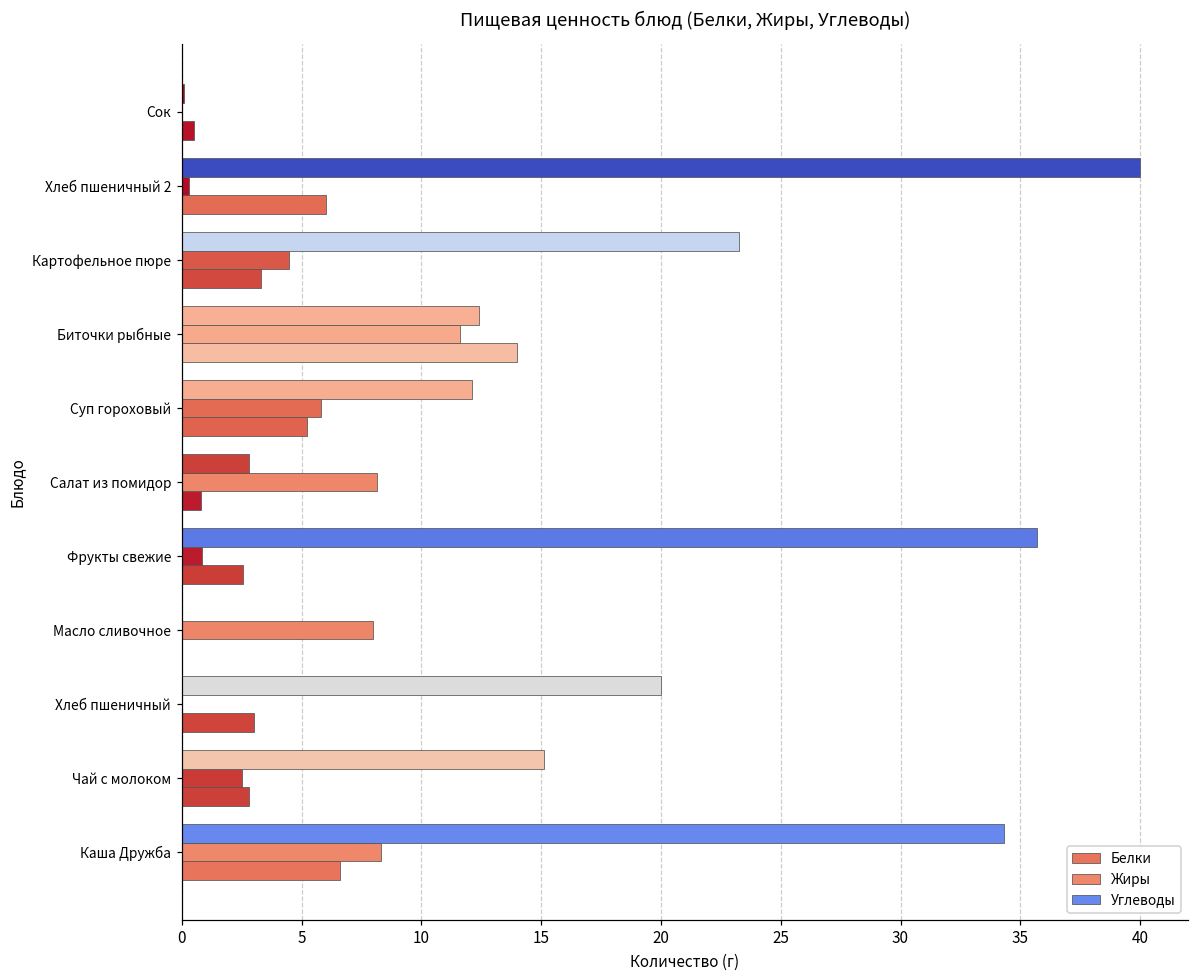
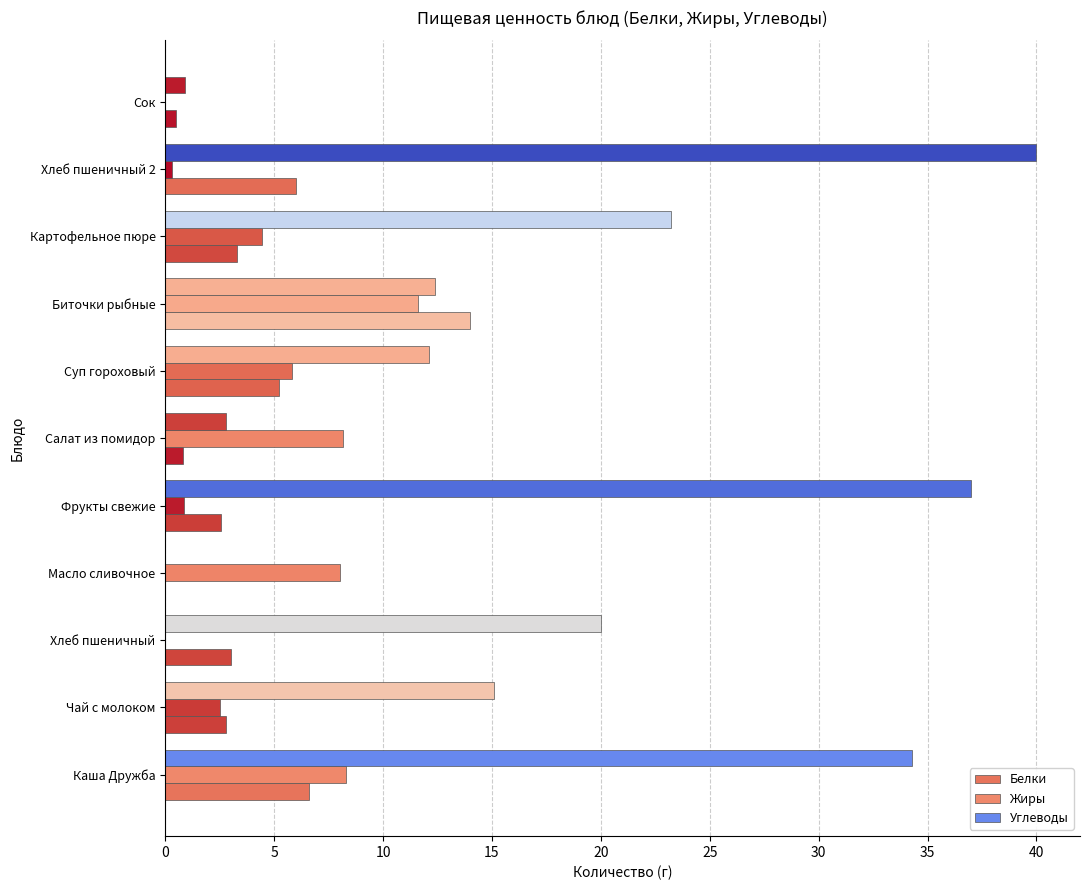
Углеводы, Сок: 0.1 -> 0.9
Углеводы, Фрукты свежие: 35.7 -> 37.0
